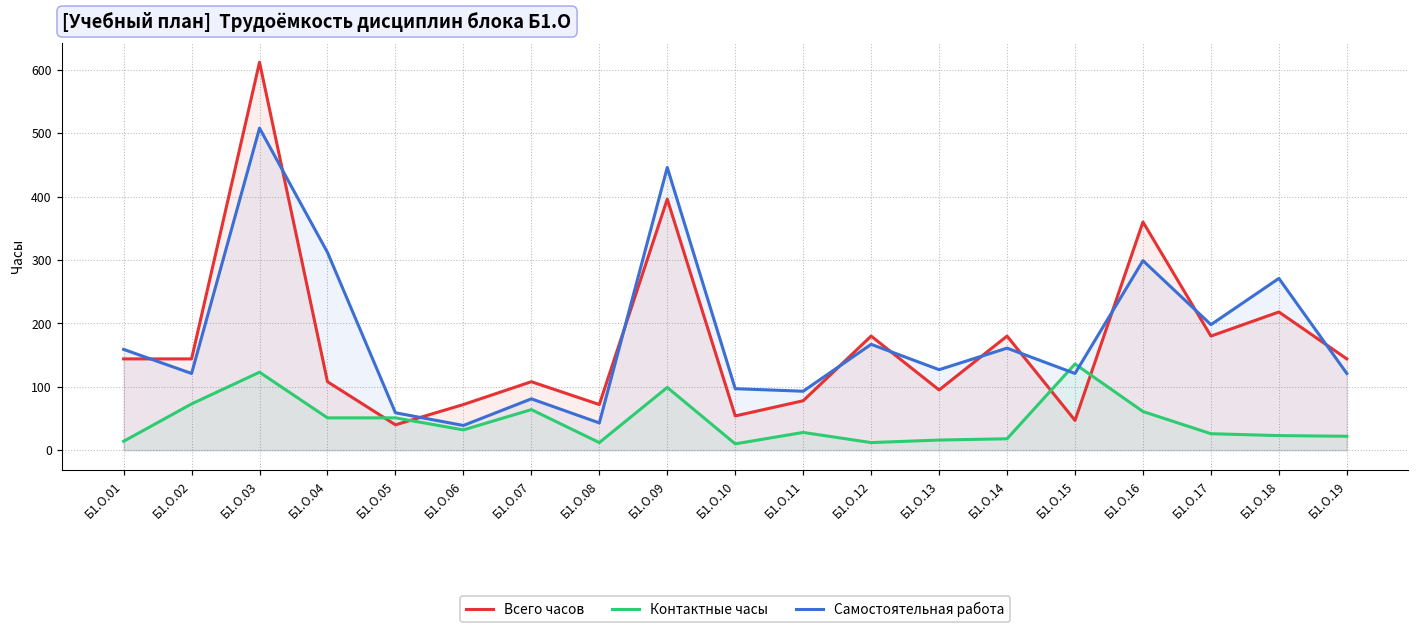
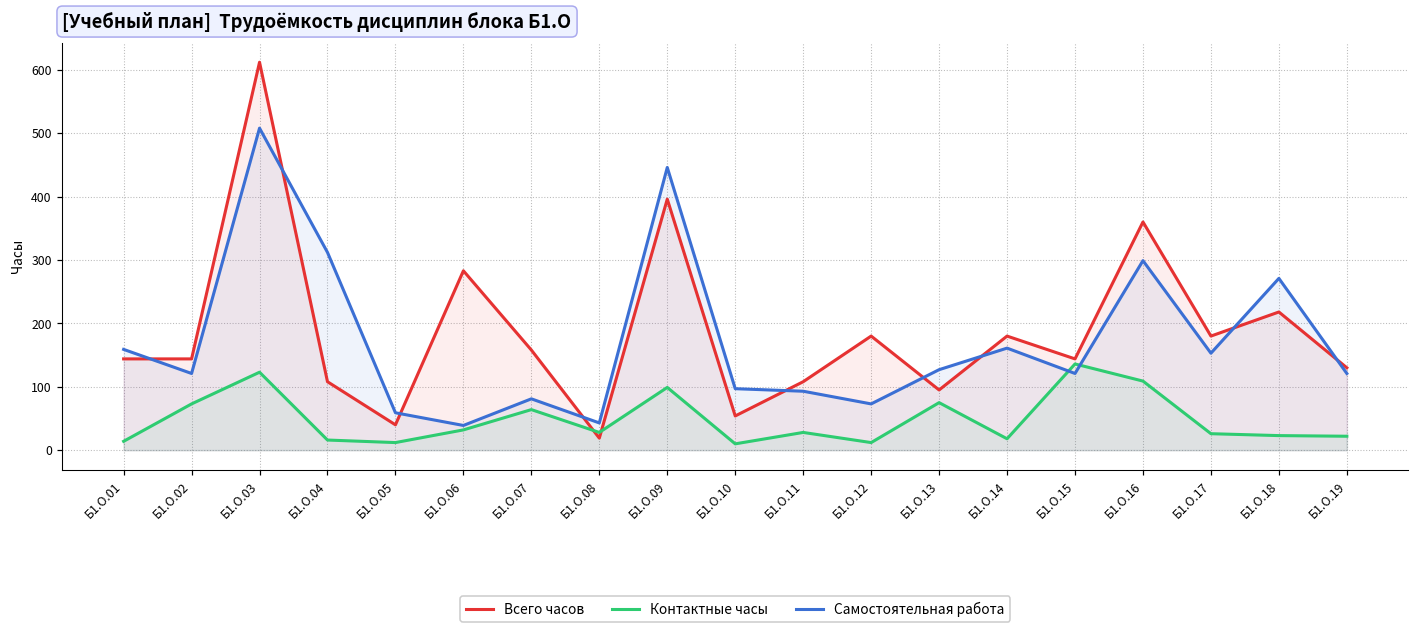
Контактные часы, Б1.О.04: 50 -> 20
Контактные часы, Б1.О.05: 50 -> 10
Всего часов, Б1.О.06: 70 -> 280
Всего часов, Б1.О.07: 110 -> 160
Всего часов, Б1.О.08: 70 -> 20
Контактные часы, Б1.О.08: 10 -> 30
Всего часов, Б1.О.11: 80 -> 110
Самостоятельная работа, Б1.О.12: 170 -> 70
Контактные часы, Б1.О.13: 20 -> 80
Всего часов, Б1.О.15: 50 -> 140
Контактные часы, Б1.О.16: 60 -> 110
Самостоятельная работа, Б1.О.17: 200 -> 150
Всего часов, Б1.О.19: 140 -> 130
